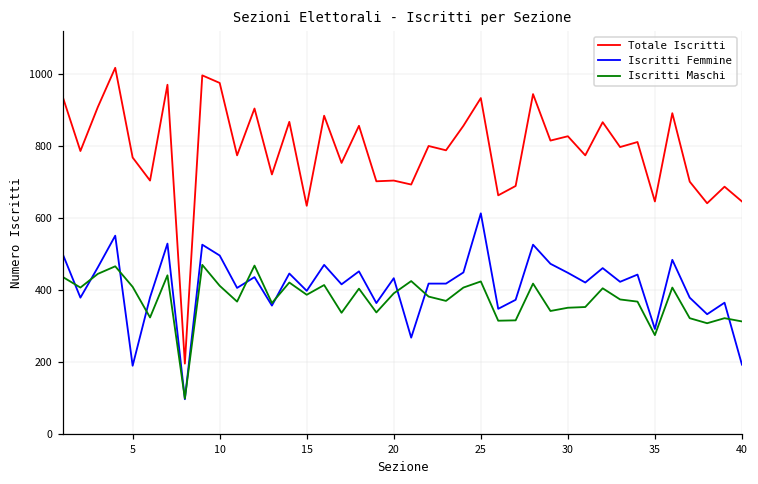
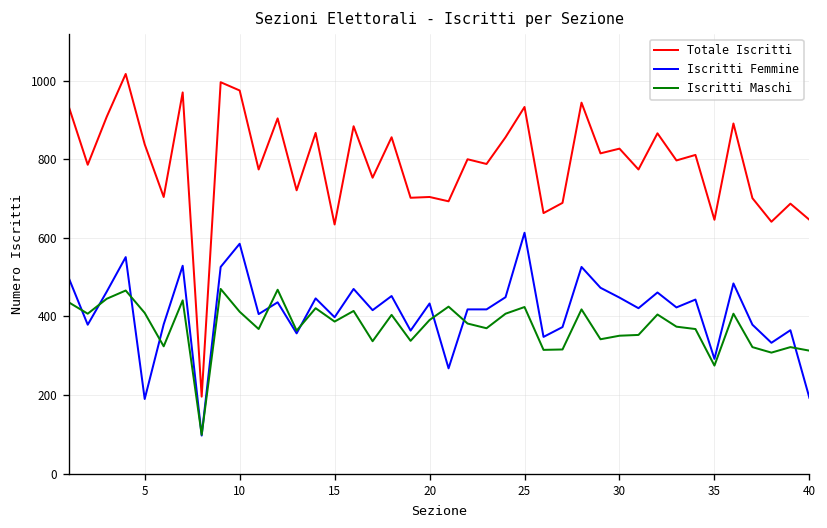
Totale Iscritti, 5: 770 -> 840
Iscritti Femmine, 10: 500 -> 590
